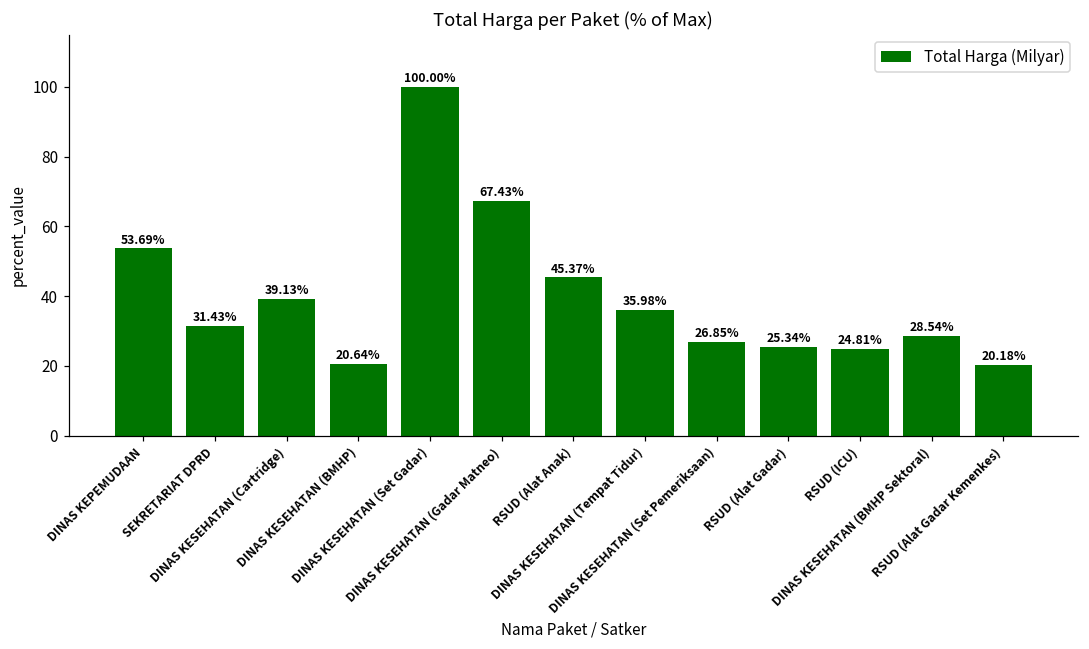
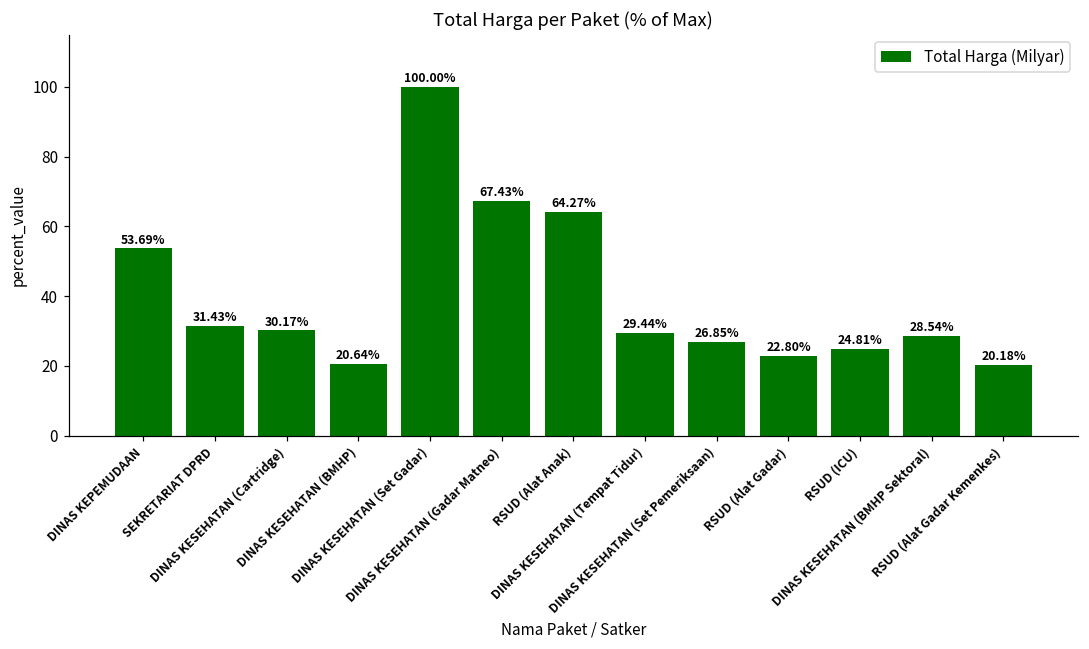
DINAS KESEHATAN (Cartridge): 39.13% -> 30.17%
RSUD (Alat Anak): 45.37% -> 64.27%
DINAS KESEHATAN (Tempat Tidur): 35.98% -> 29.44%
RSUD (Alat Gadar): 25.34% -> 22.80%
